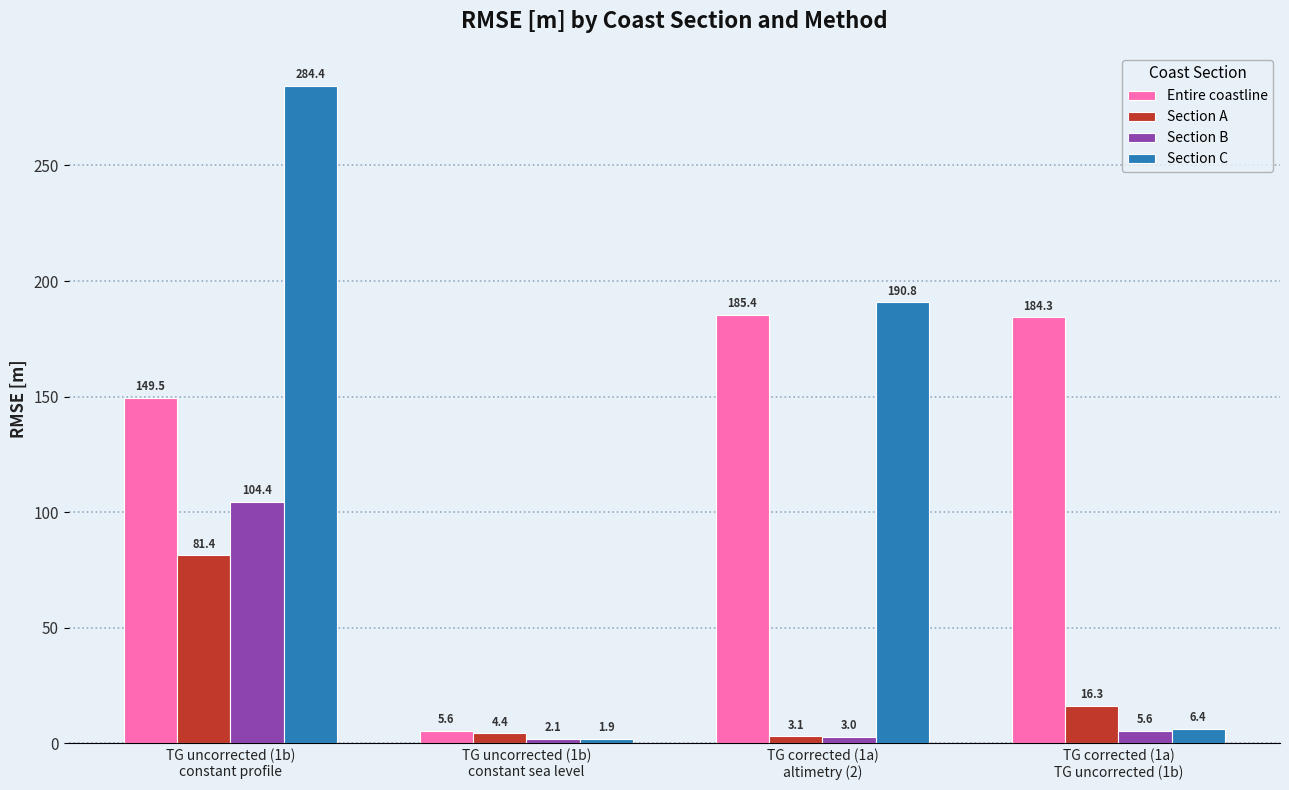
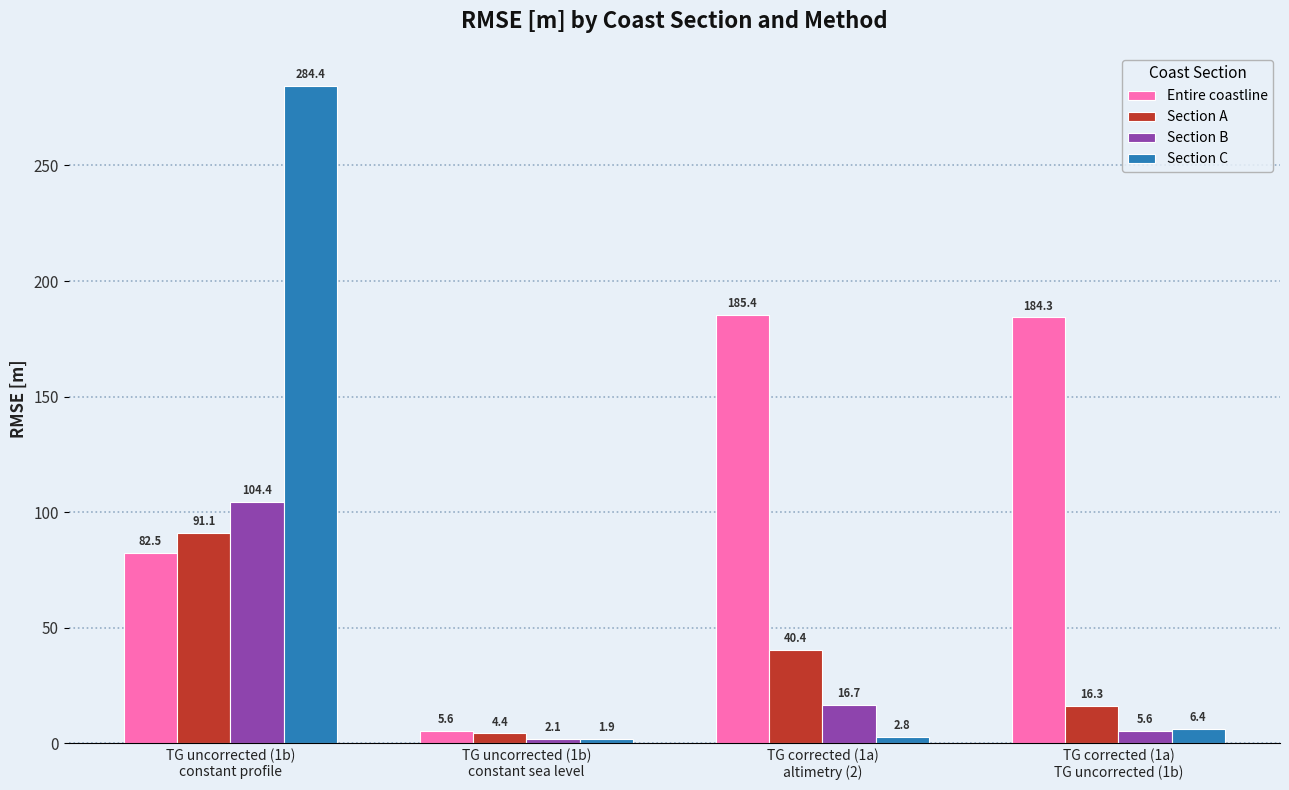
Entire coastline, TG uncorrected (1b) constant profile: 149.5 -> 82.5
Section A, TG uncorrected (1b) constant profile: 81.4 -> 91.1
Section A, TG corrected (1a) altimetry (2): 3.1 -> 40.4
Section B, TG corrected (1a) altimetry (2): 3.0 -> 16.7
Section C, TG corrected (1a) altimetry (2): 190.8 -> 2.8
